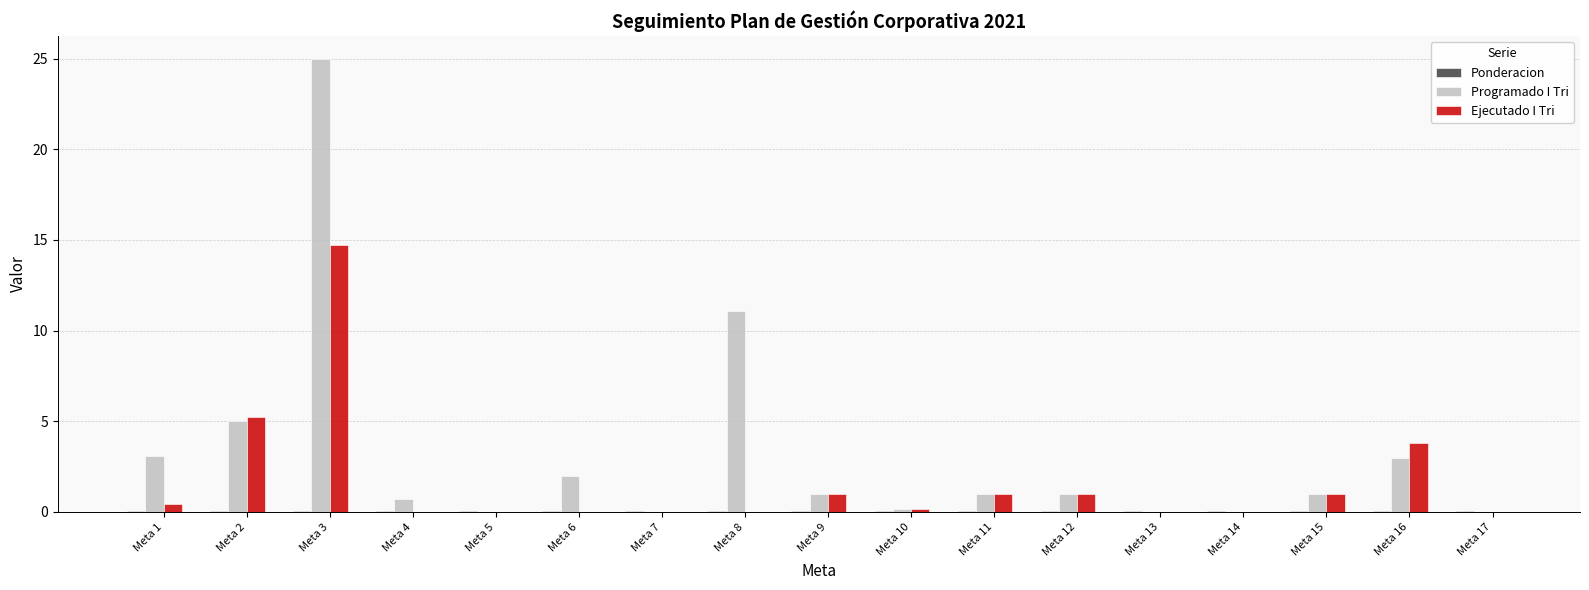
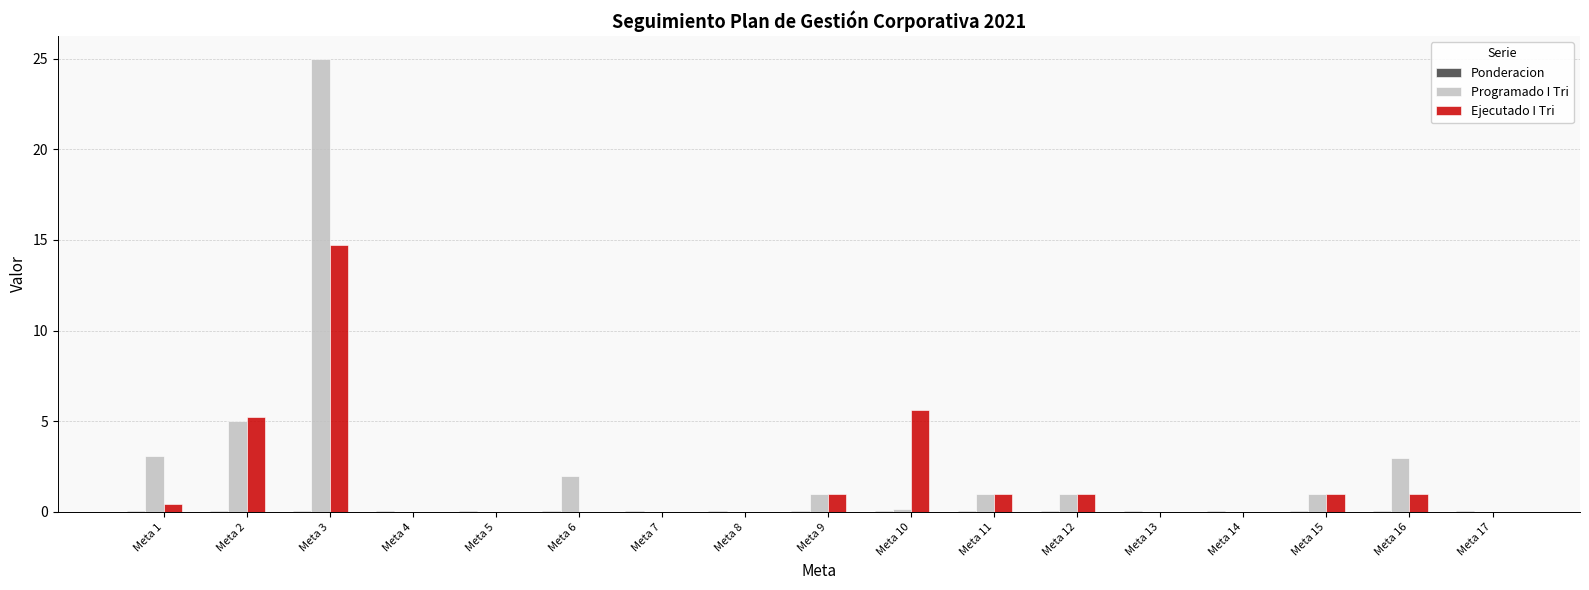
Programado I Tri, Meta 4: 0.7 -> 0.0
Programado I Tri, Meta 8: 11.1 -> 0.0
Ejecutado I Tri, Meta 10: 0.2 -> 5.6
Ejecutado I Tri, Meta 16: 3.8 -> 1.0
